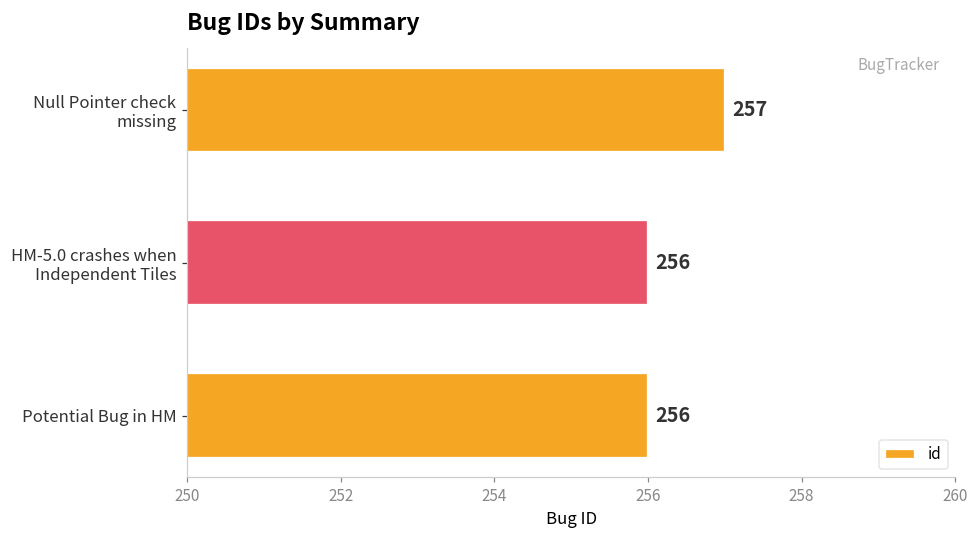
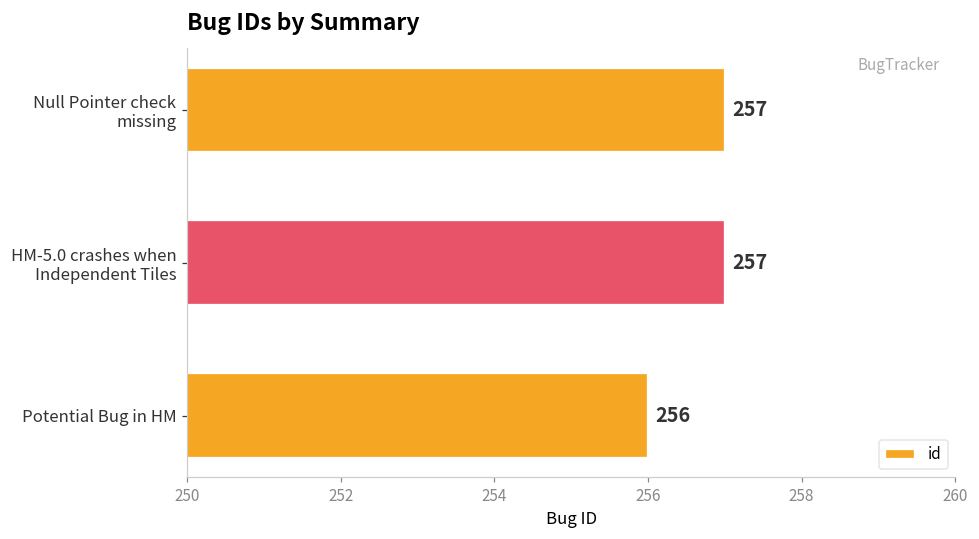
HM-5.0 crashes when Independent Tiles: 256 -> 257
